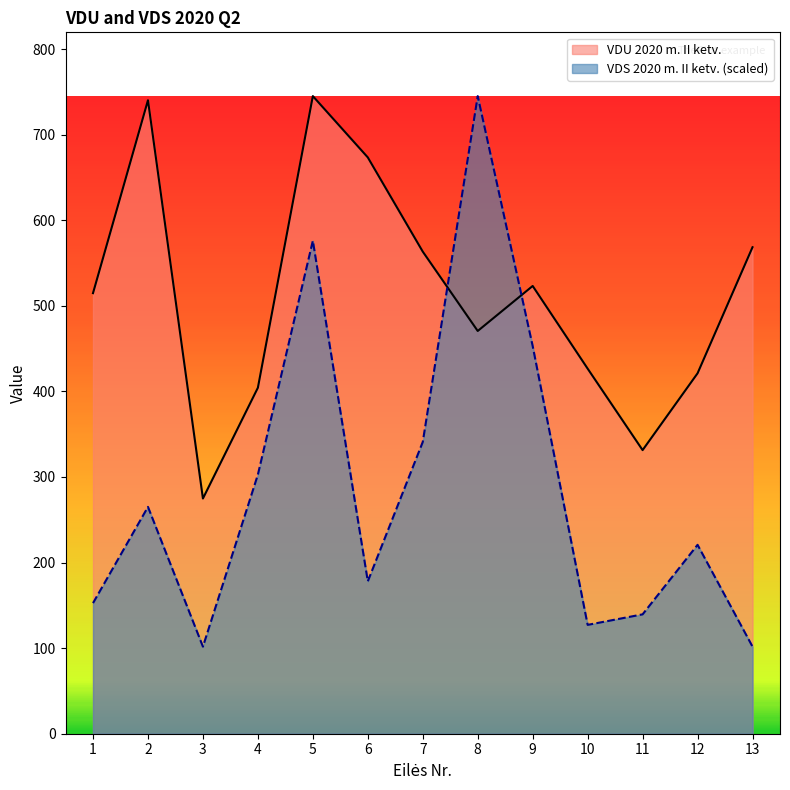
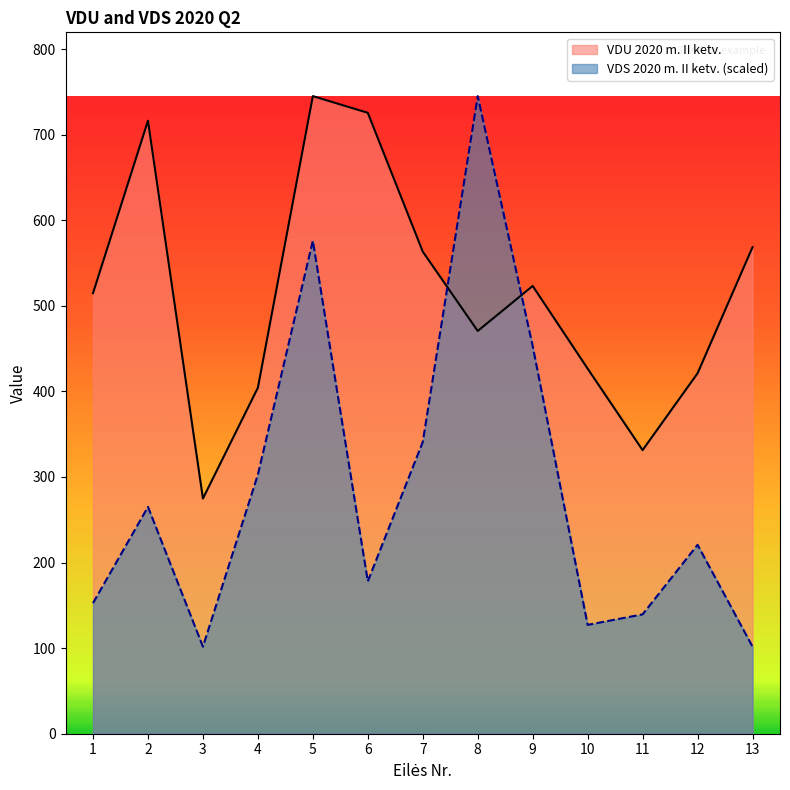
VDU 2020 m. II ketv., 2: 740 -> 720
VDU 2020 m. II ketv., 6: 670 -> 730
